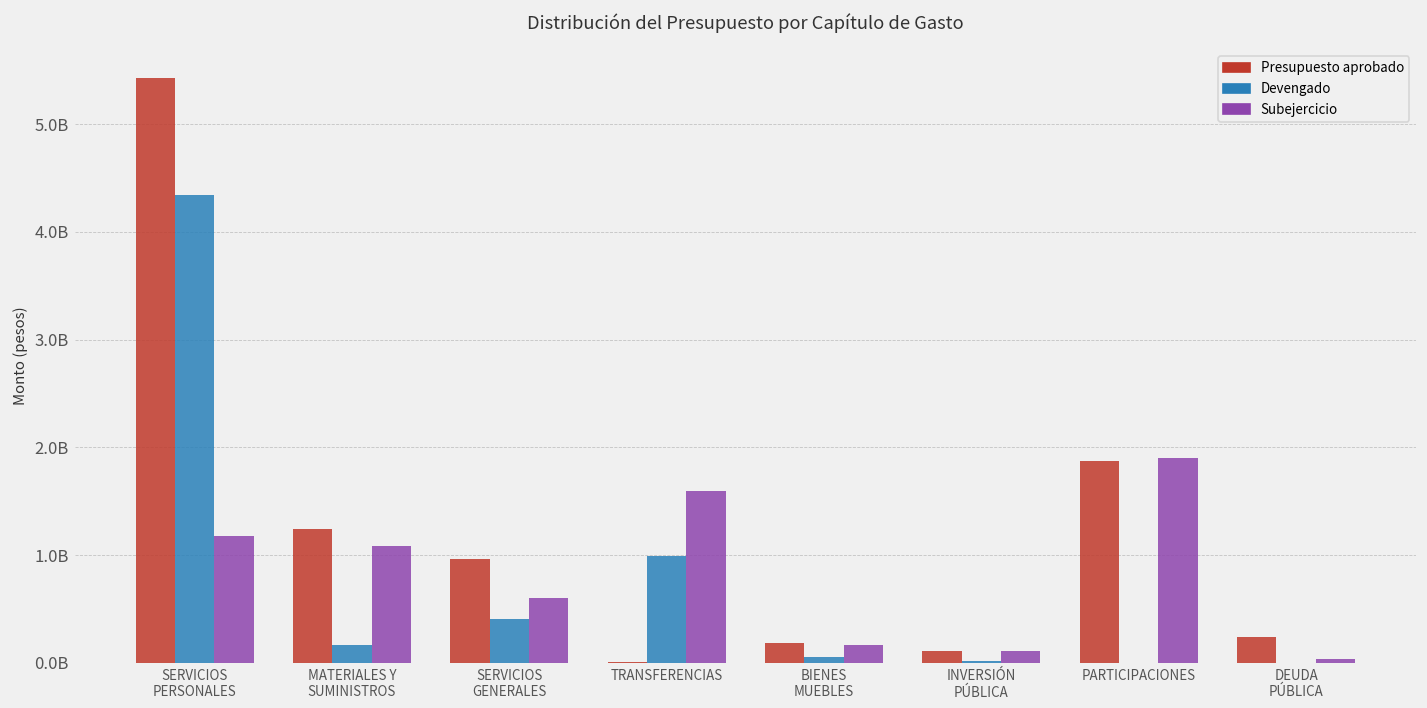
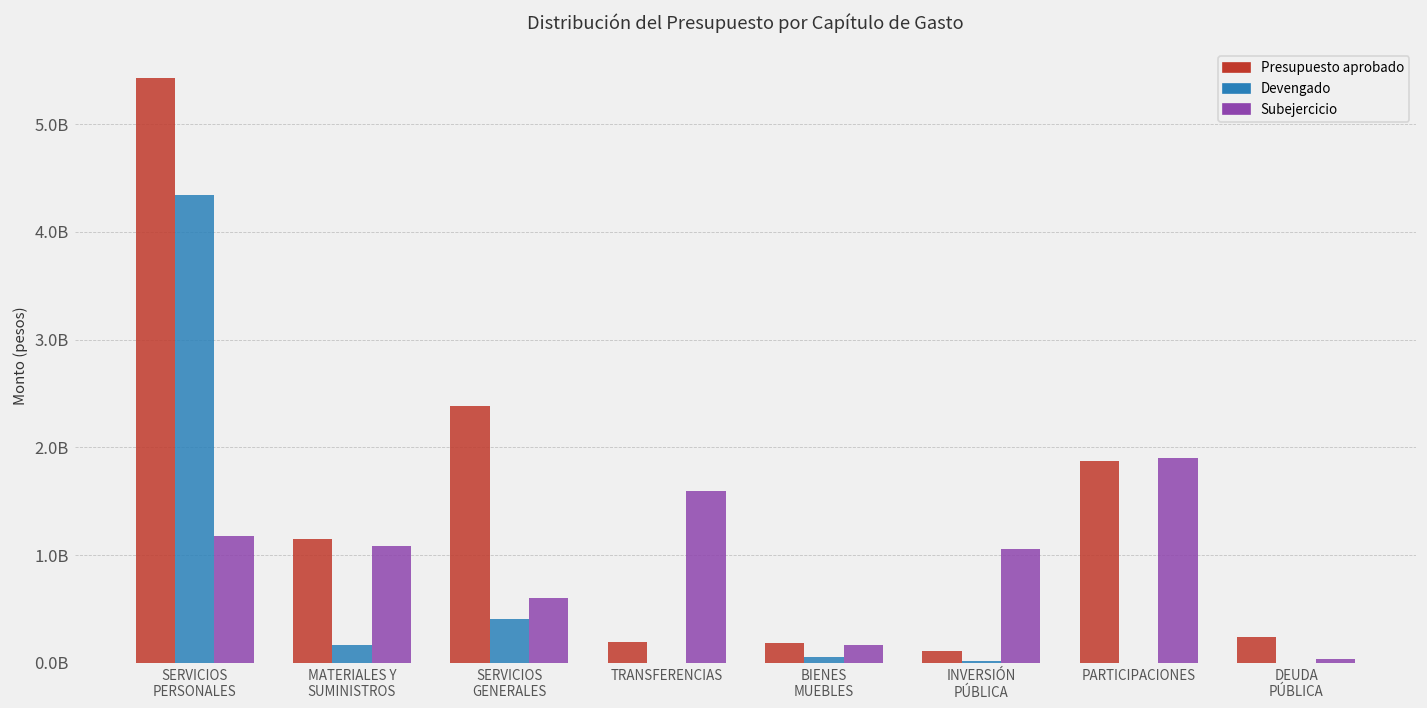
Presupuesto aprobado, MATERIALES Y SUMINISTROS: 1200000000 -> 1100000000
Presupuesto aprobado, SERVICIOS GENERALES: 1000000000 -> 2400000000
Presupuesto aprobado, TRANSFERENCIAS: 0 -> 200000000
Devengado, TRANSFERENCIAS: 1000000000 -> 0
Subejercicio, INVERSIÓN PÚBLICA: 100000000 -> 1100000000
